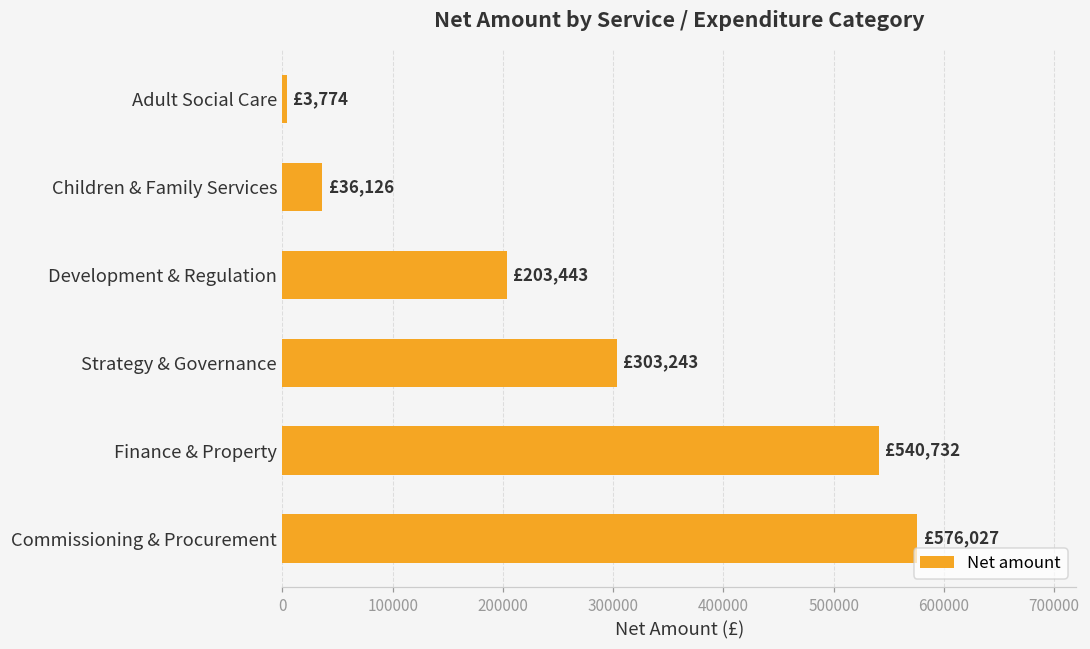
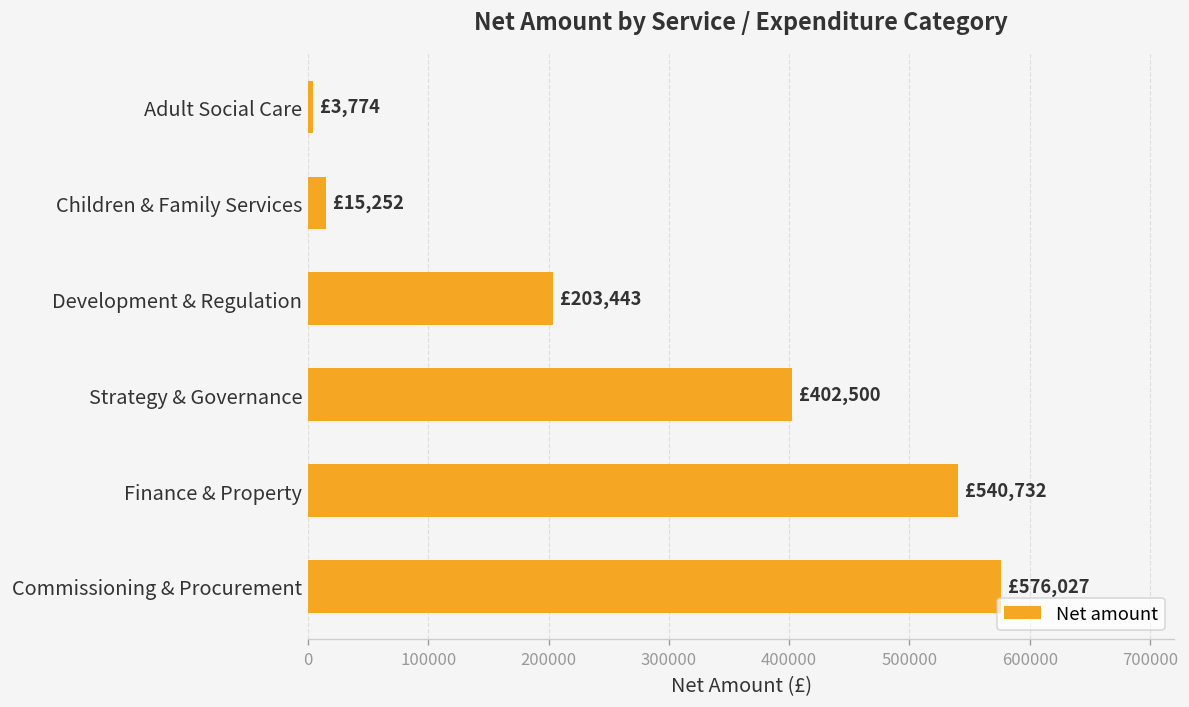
Children & Family Services: £36,126 -> £15,252
Strategy & Governance: £303,243 -> £402,500
